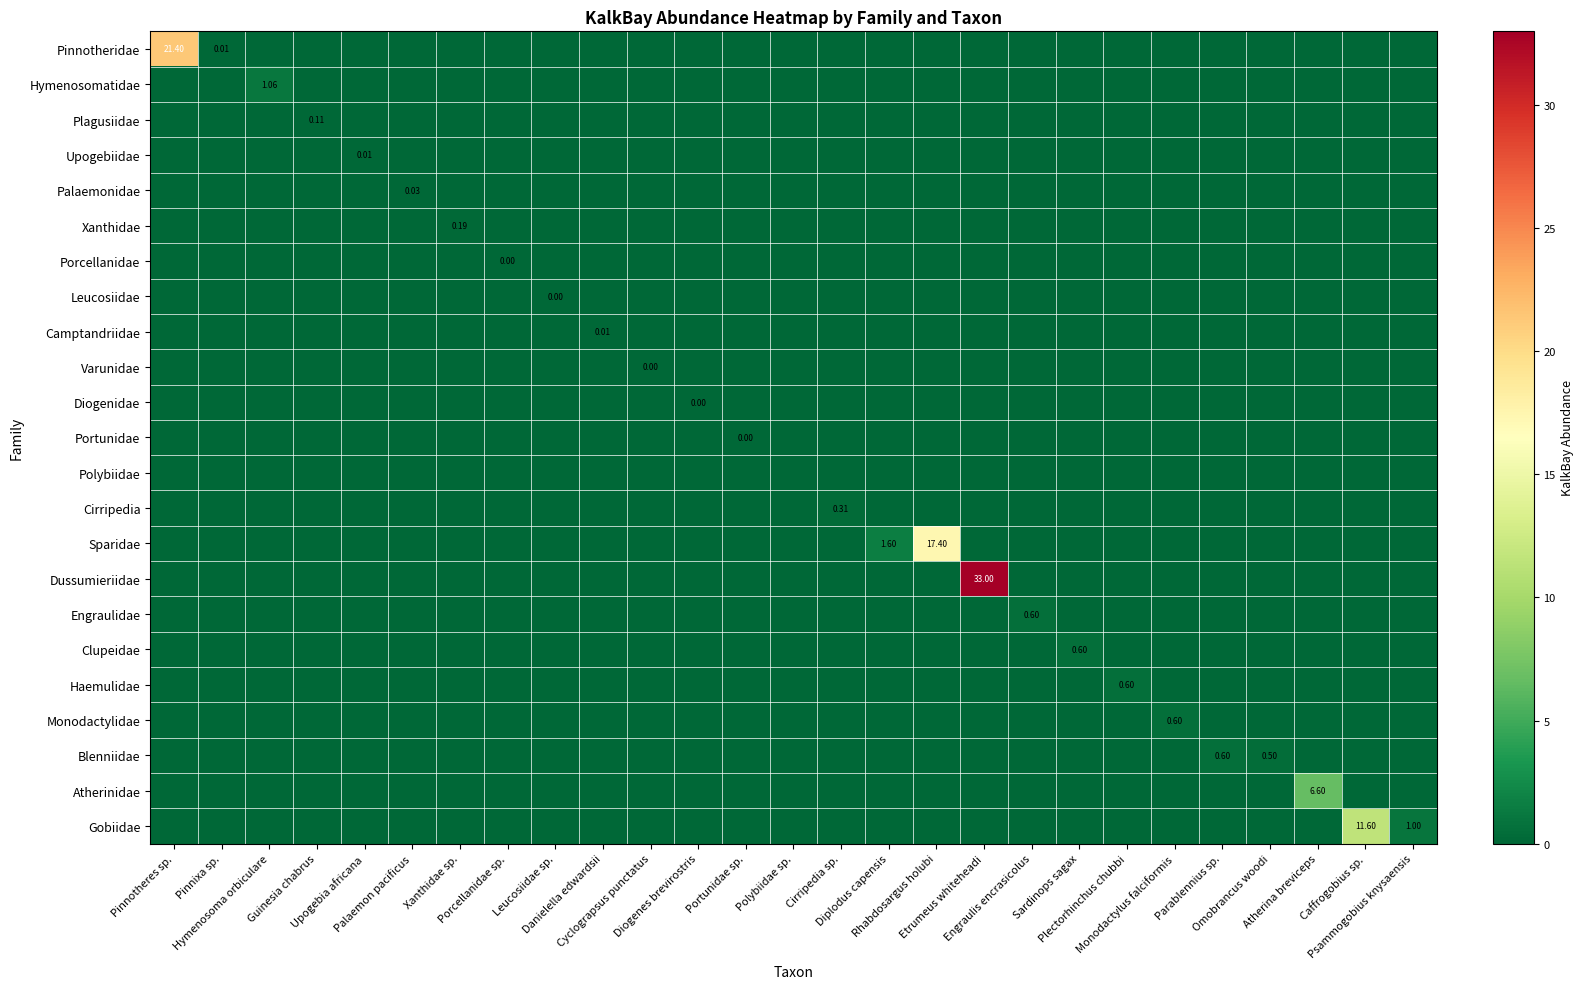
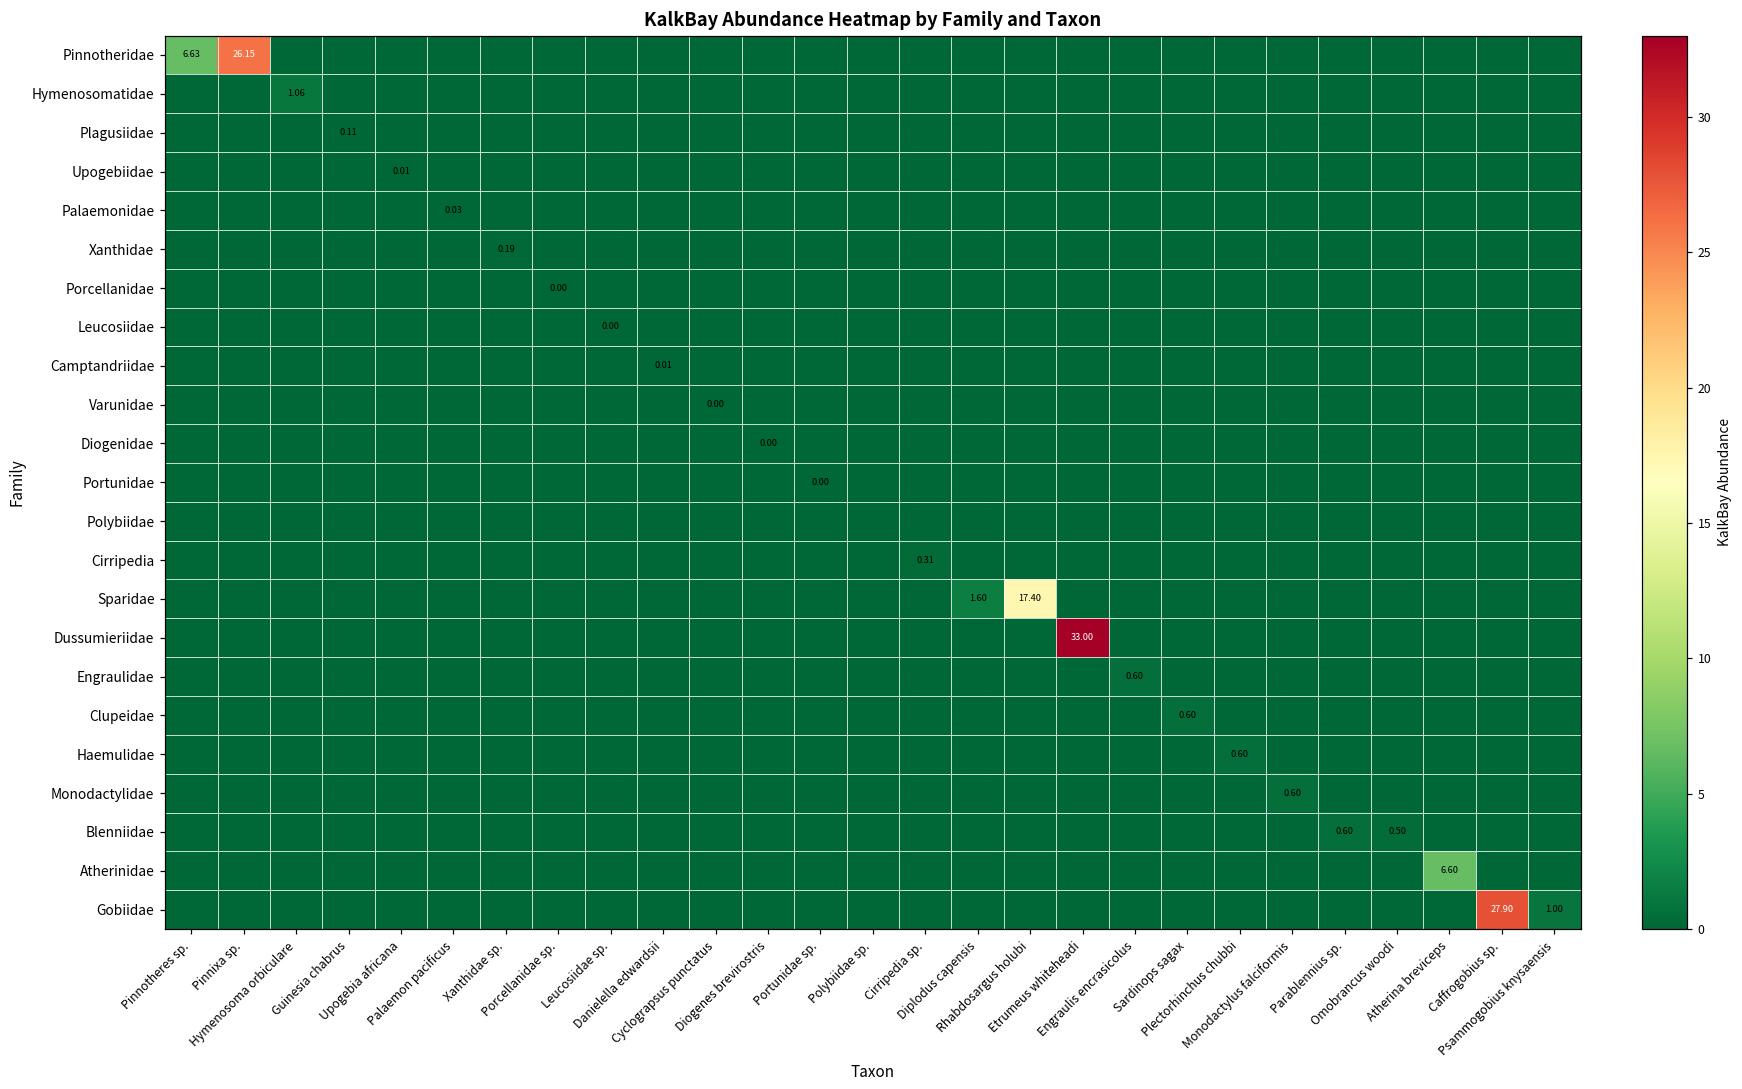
Pinnotheridae, Pinnotheres sp.: 21.40 -> 6.63
Pinnotheridae, Pinnixa sp.: 0.01 -> 26.15
Gobiidae, Caffrogobius sp.: 11.60 -> 27.90
